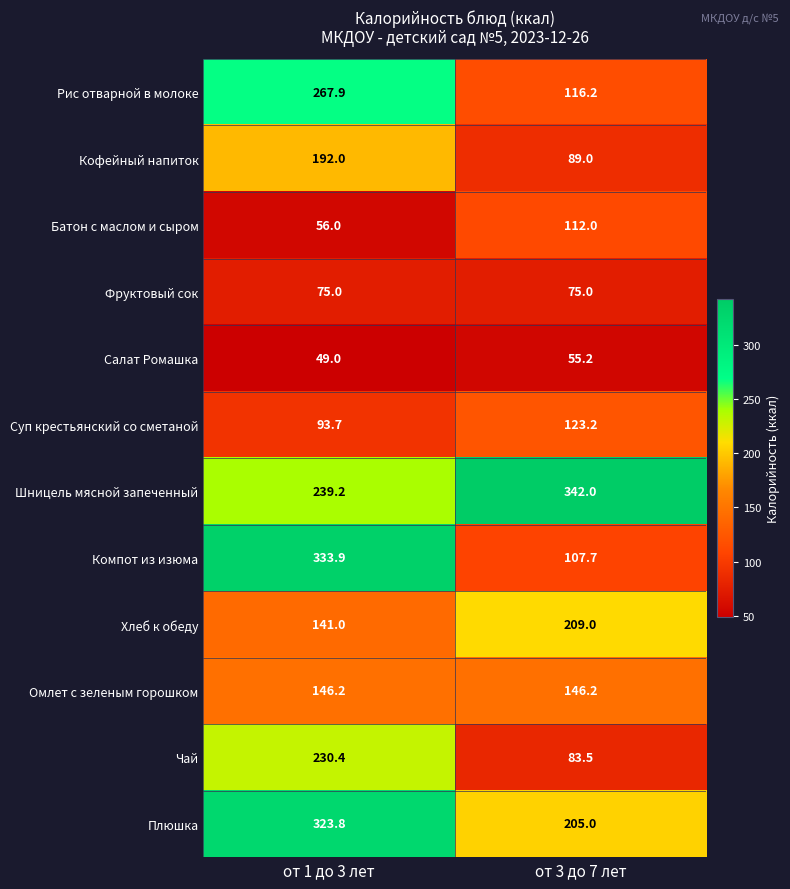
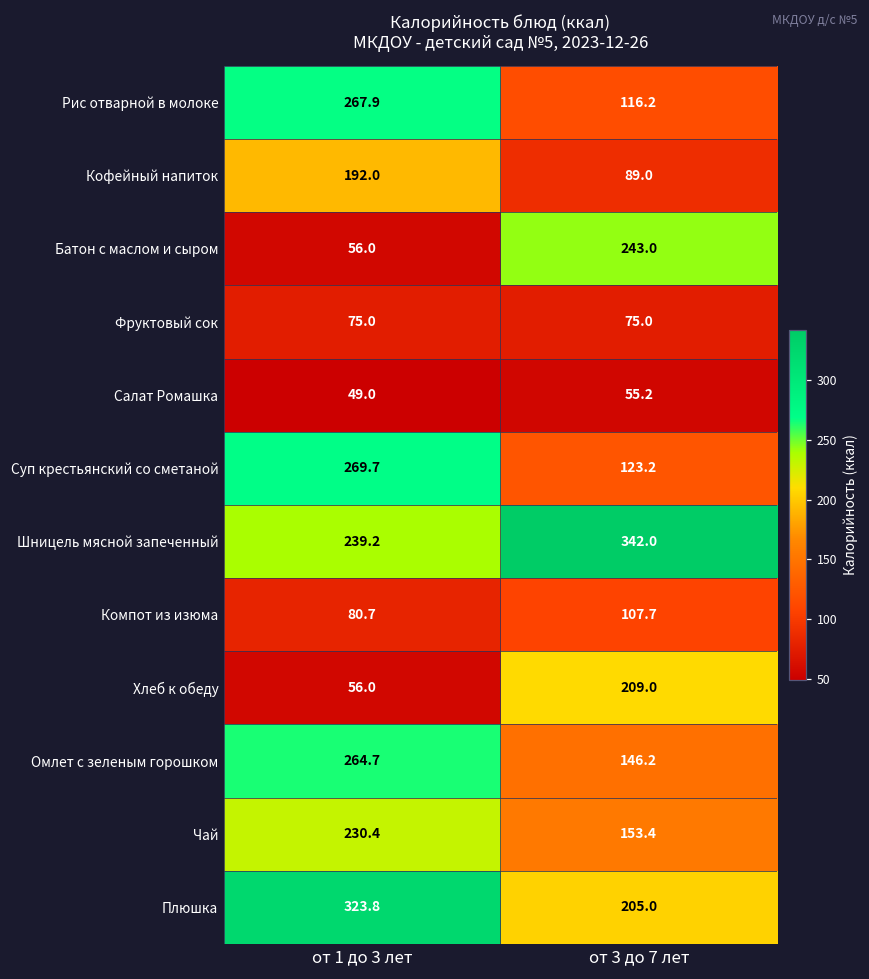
Батон с маслом и сыром, от 3 до 7 лет: 112.0 -> 243.0
Суп крестьянский со сметаной, от 1 до 3 лет: 93.7 -> 269.7
Компот из изюма, от 1 до 3 лет: 333.9 -> 80.7
Хлеб к обеду, от 1 до 3 лет: 141.0 -> 56.0
Омлет с зеленым горошком, от 1 до 3 лет: 146.2 -> 264.7
Чай, от 3 до 7 лет: 83.5 -> 153.4
